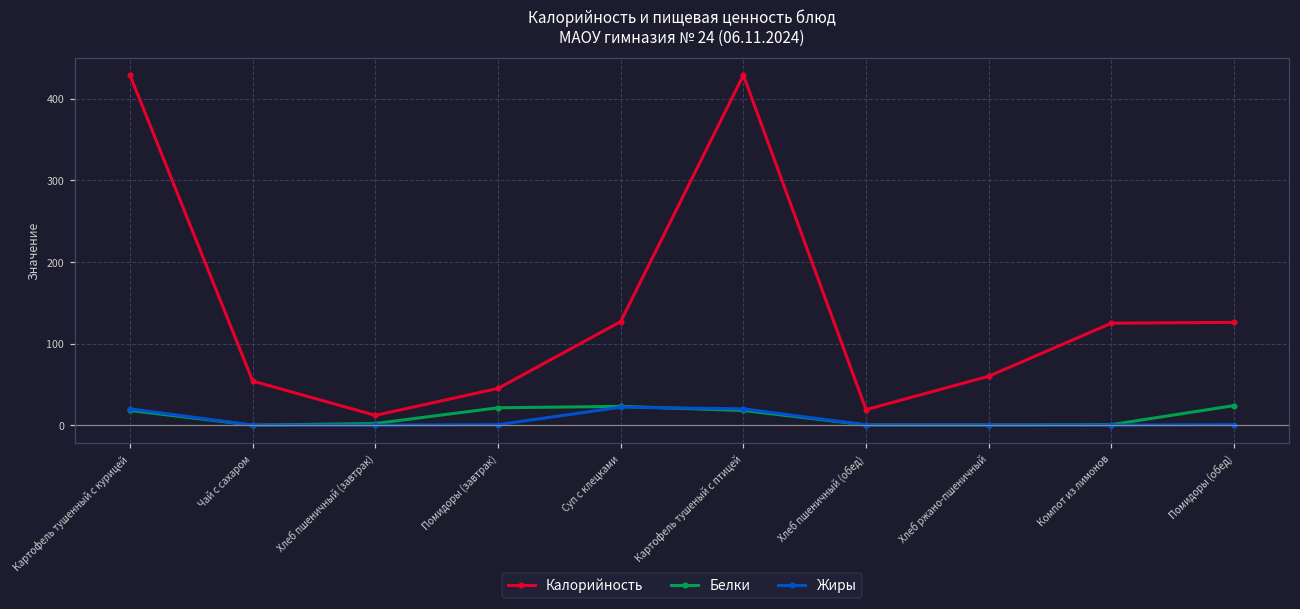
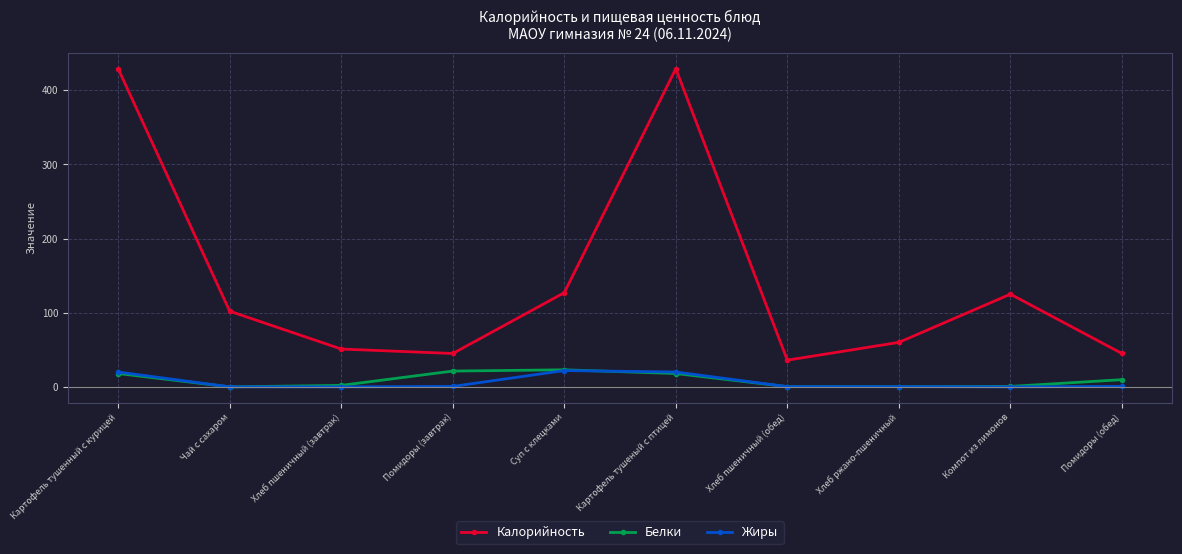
Калорийность, Чай с сахаром: 50 -> 100
Калорийность, Хлеб пшеничный (завтрак): 10 -> 50
Калорийность, Хлеб пшеничный (обед): 20 -> 40
Калорийность, Помидоры (обед): 130 -> 50
Белки, Помидоры (обед): 20 -> 10
